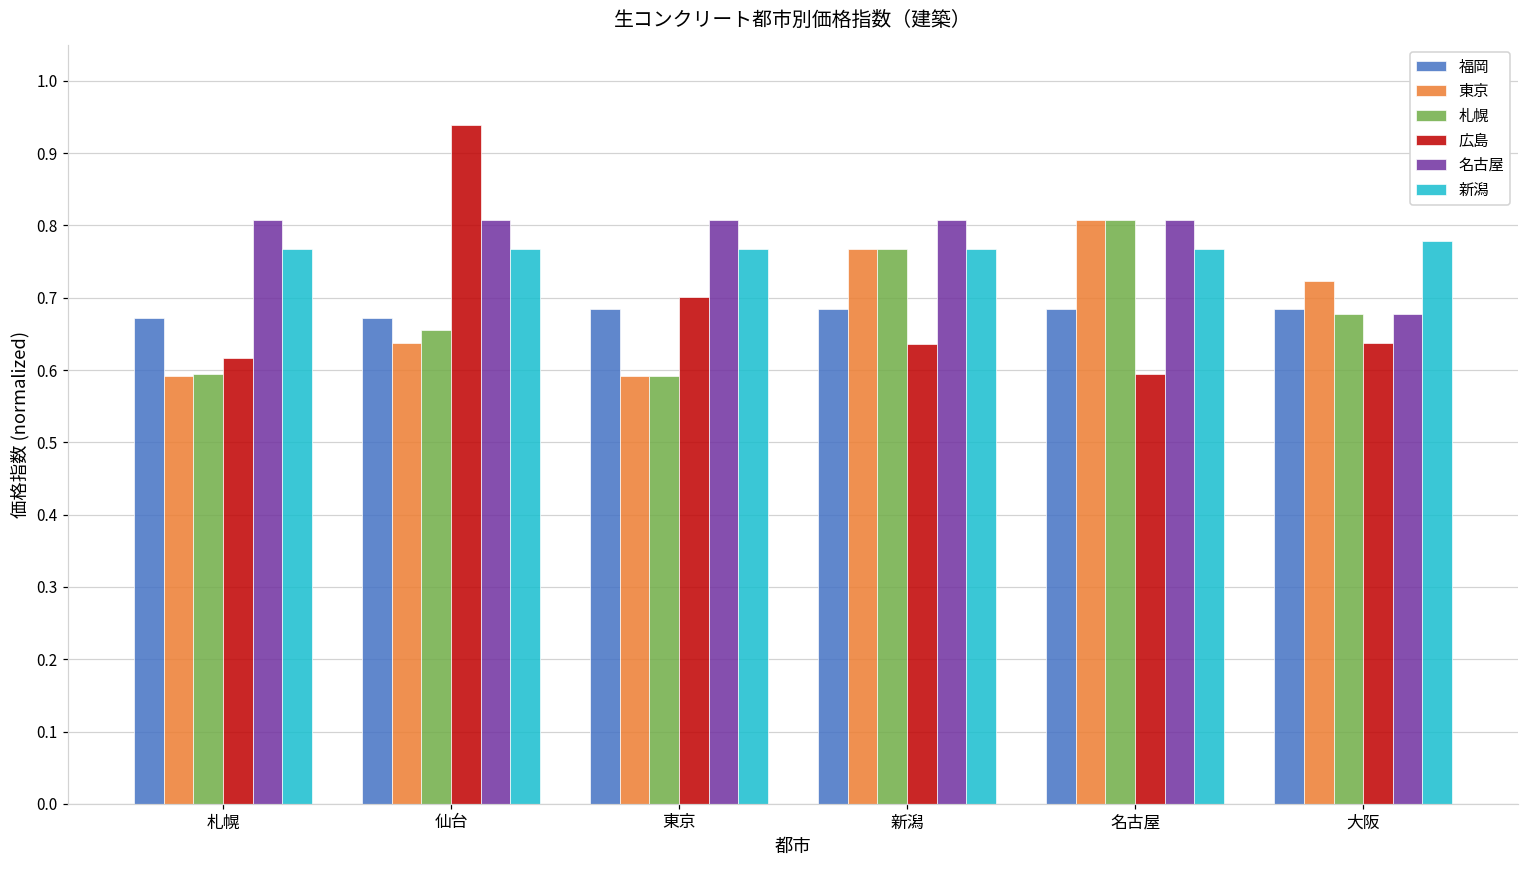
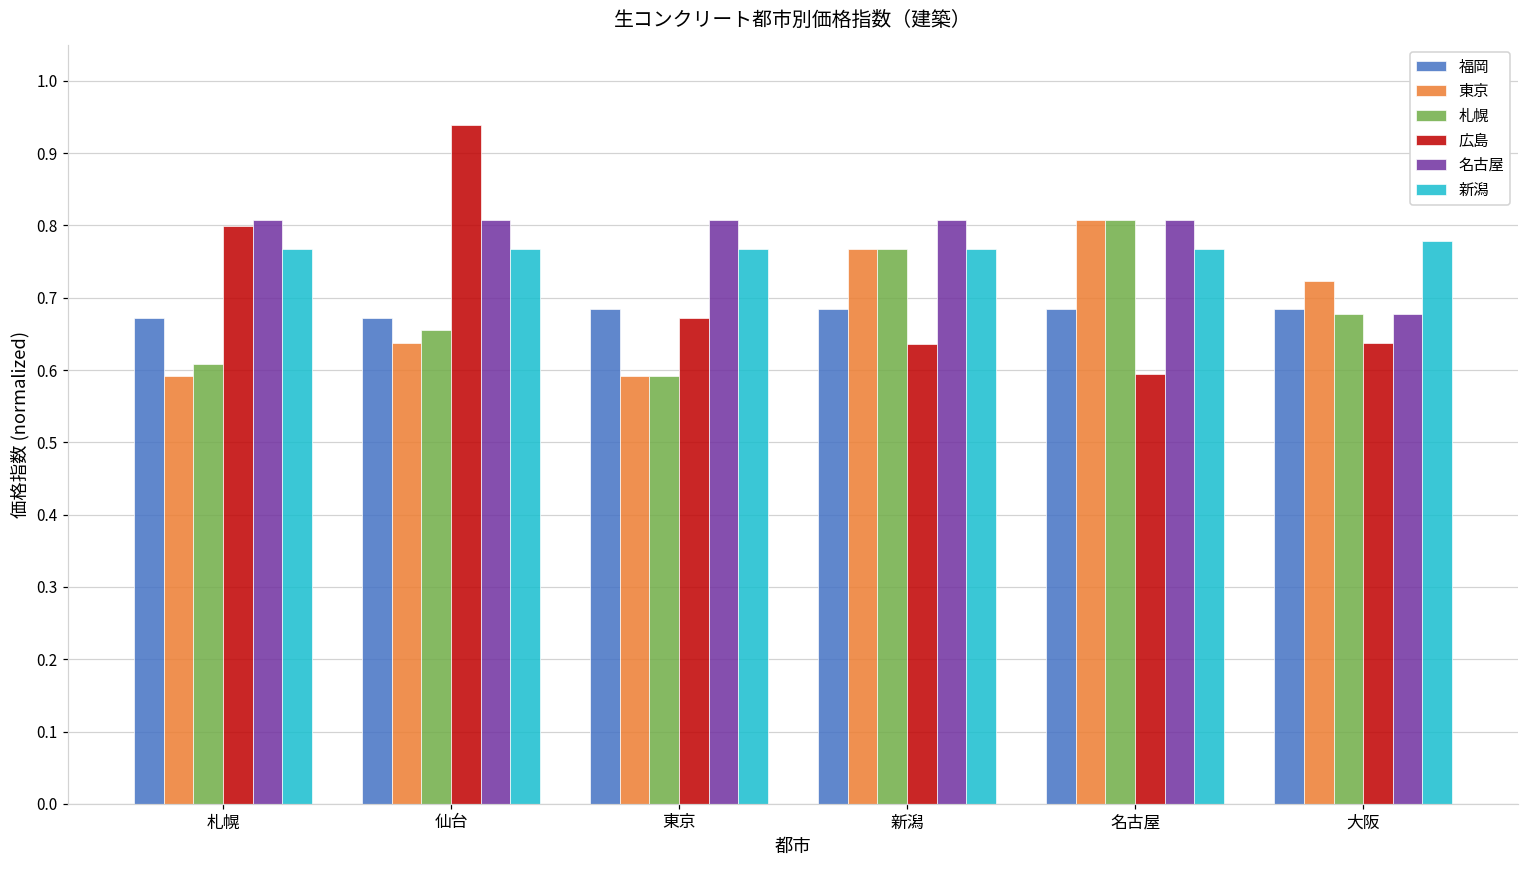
札幌, 札幌: 0.59 -> 0.61
広島, 札幌: 0.62 -> 0.80
広島, 東京: 0.70 -> 0.67
